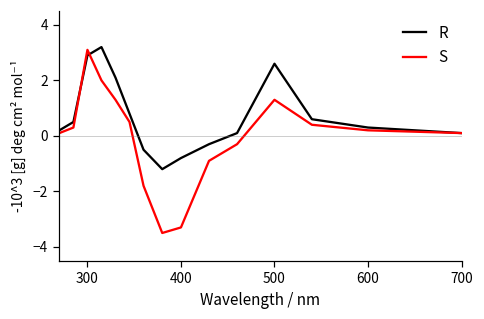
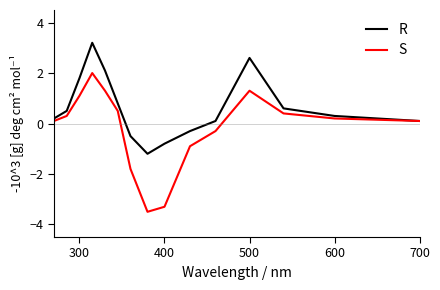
R, 300: 2.9 -> 1.8
S, 300: 3.1 -> 1.1
